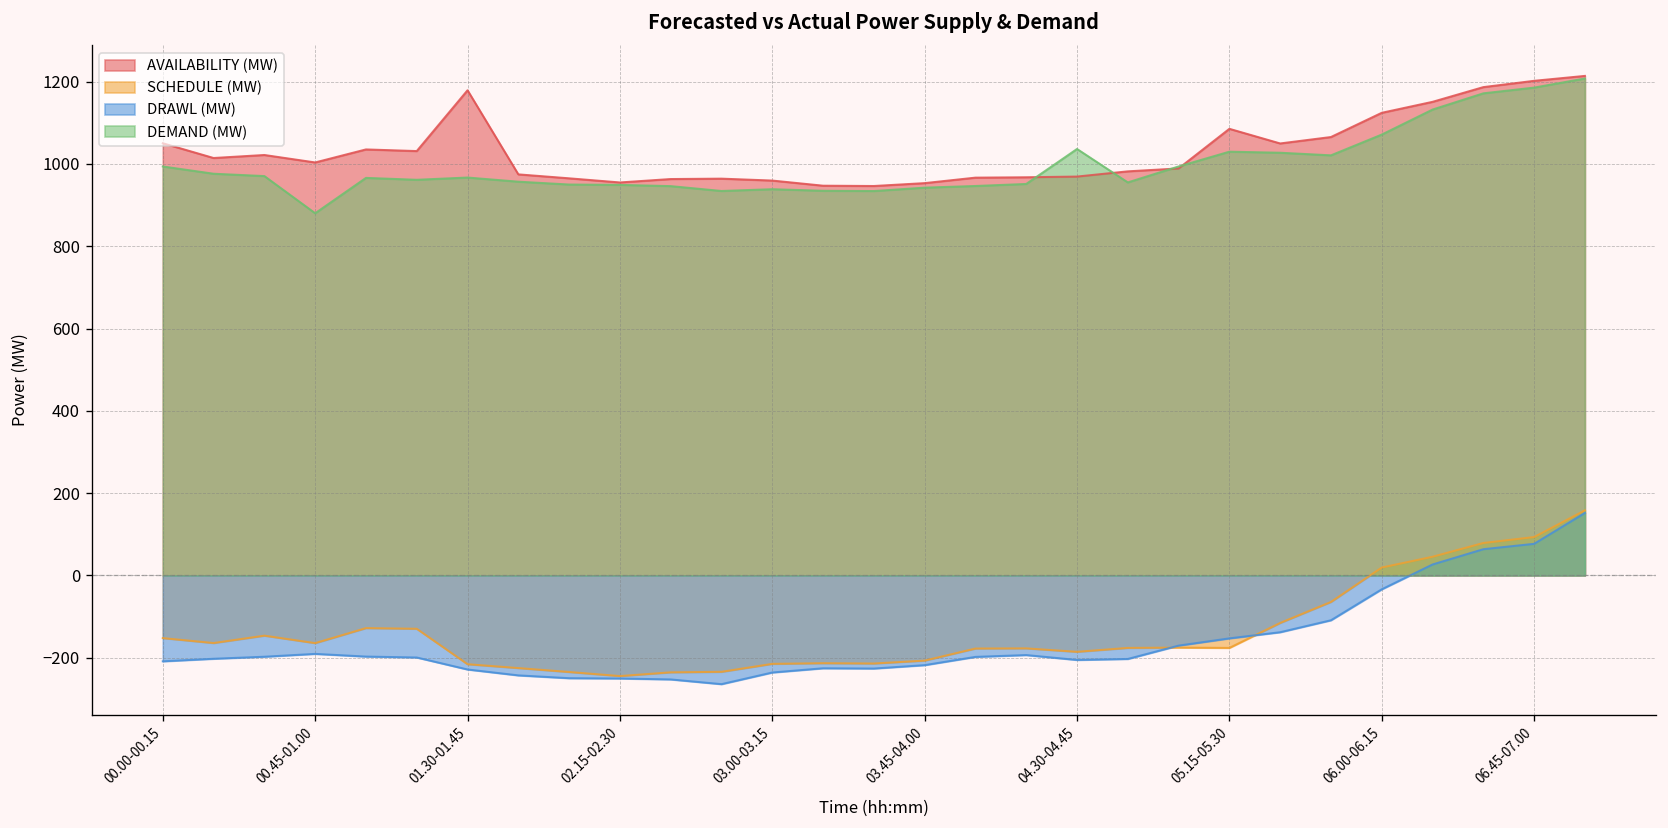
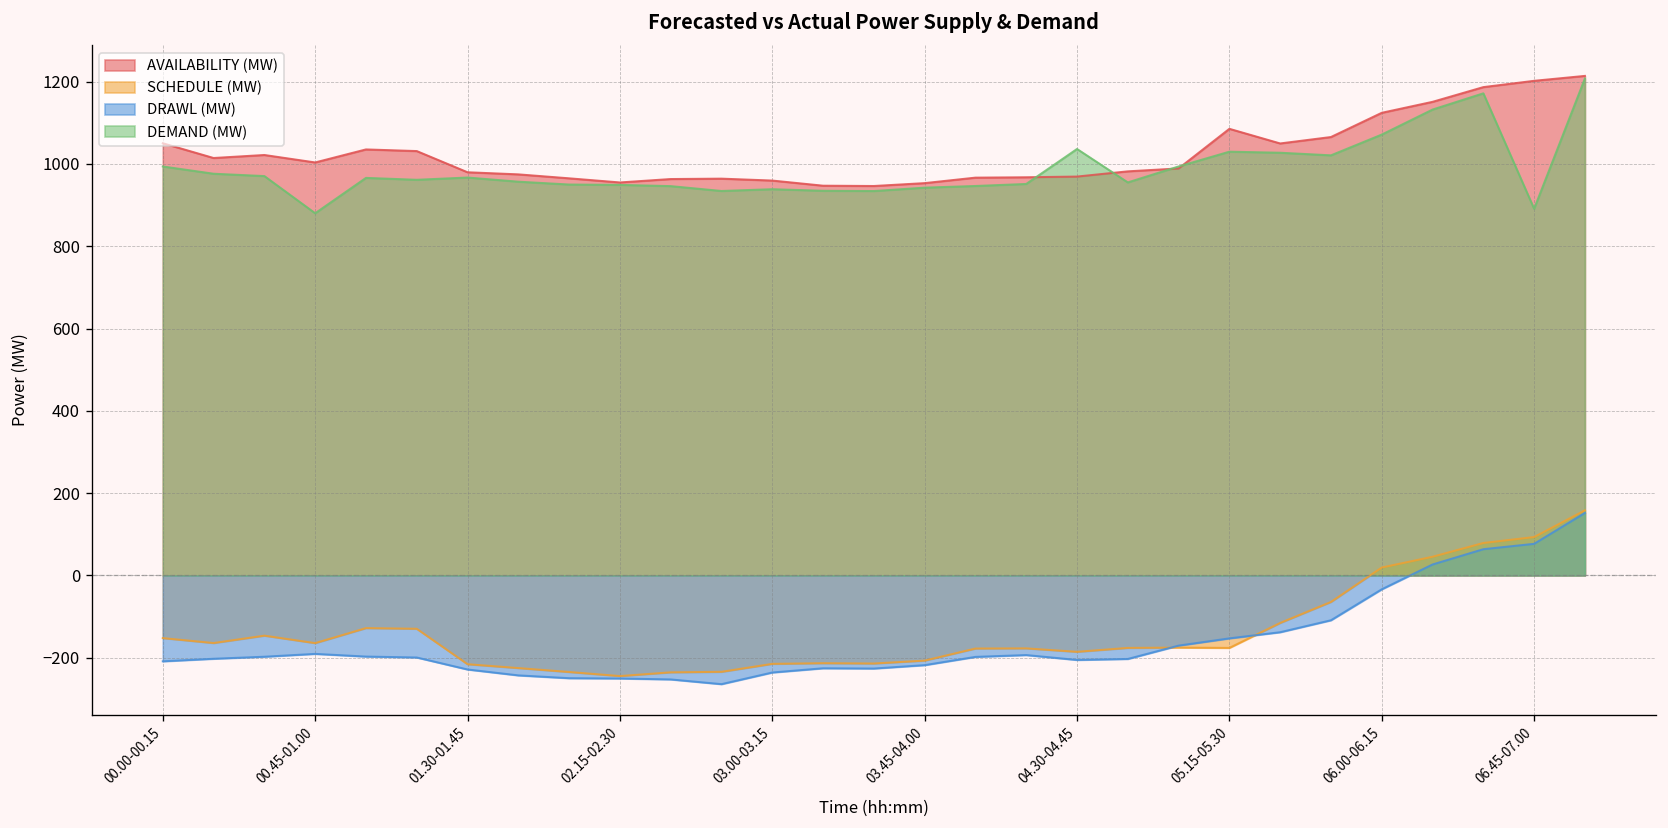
AVAILABILITY (MW), 01.30-01.45: 1180 -> 980
DEMAND (MW), 06.45-07.00: 1190 -> 890
